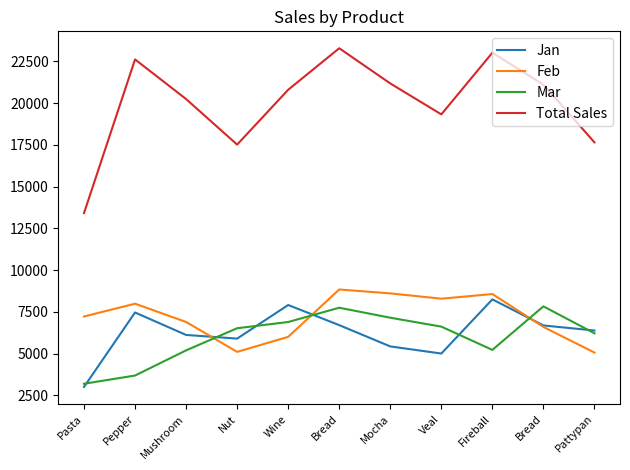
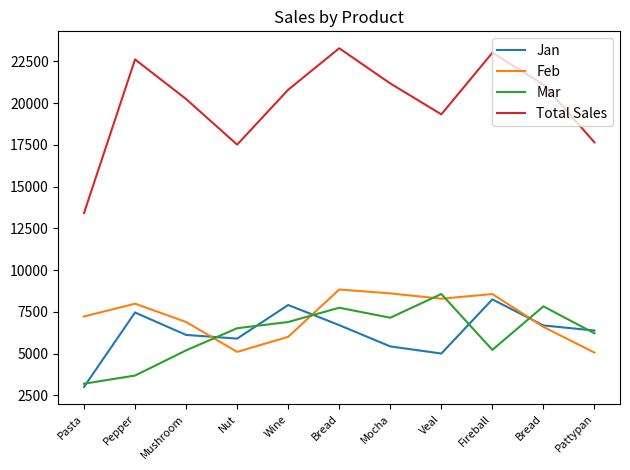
Mar, Veal: 6600 -> 8600
